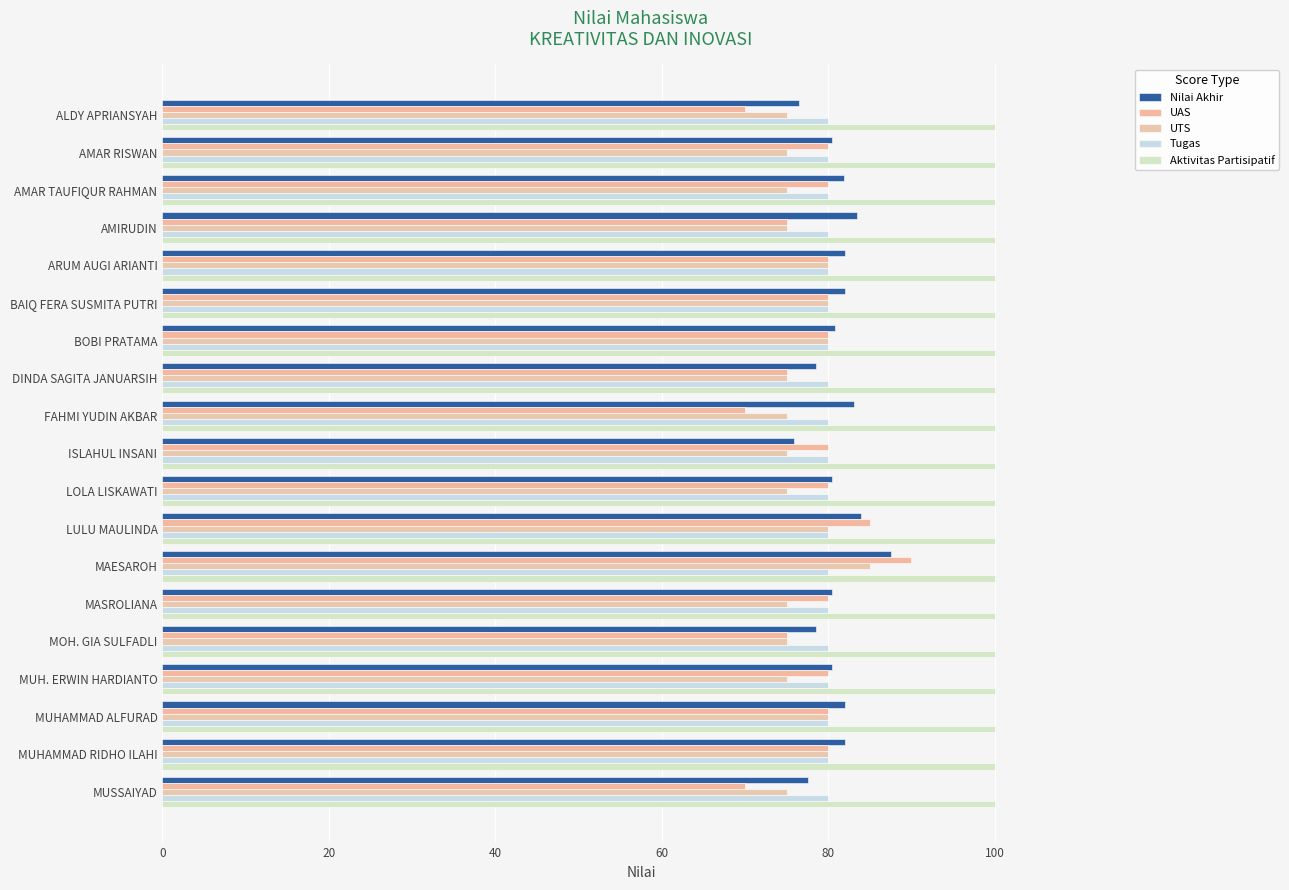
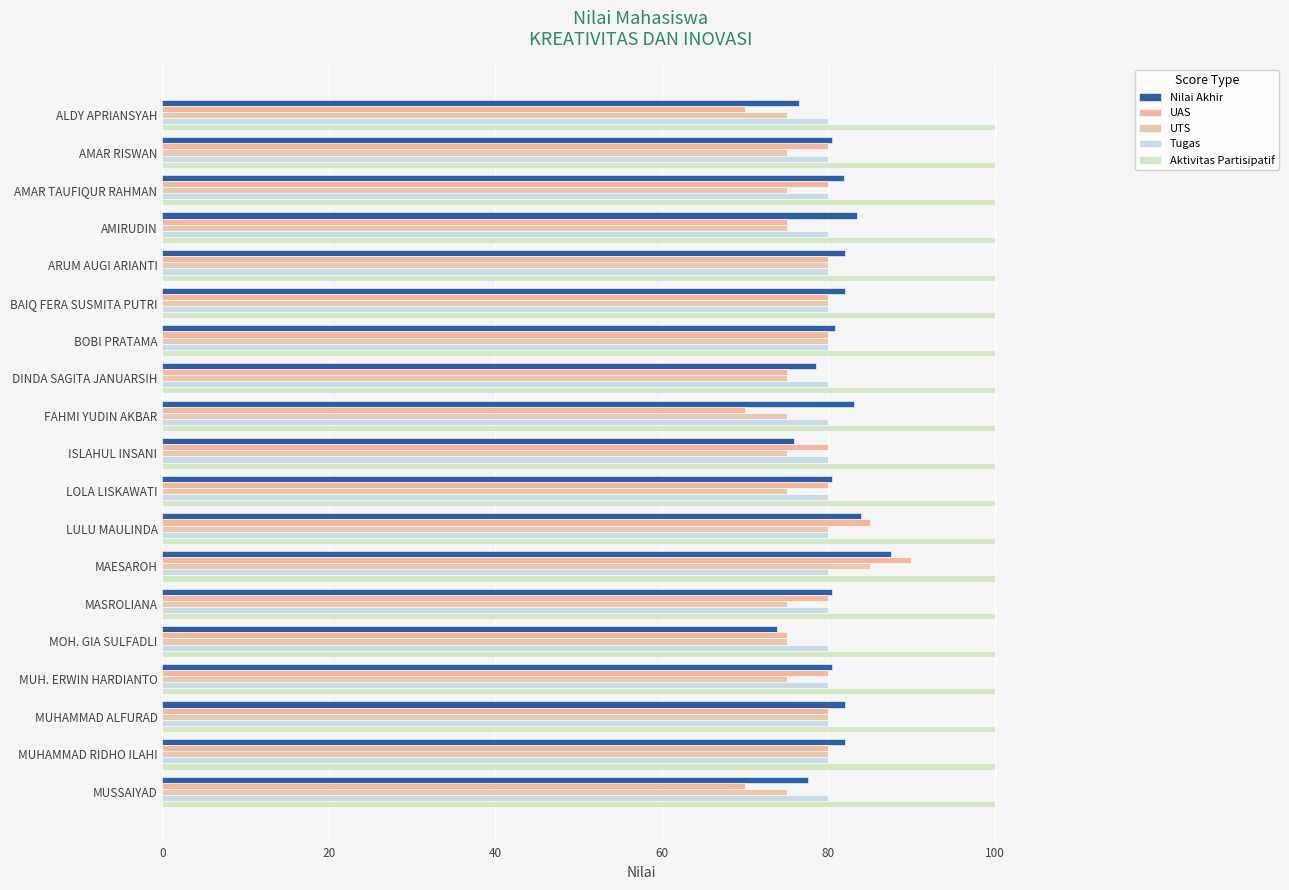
Nilai Akhir, MOH. GIA SULFADLI: 79 -> 74
